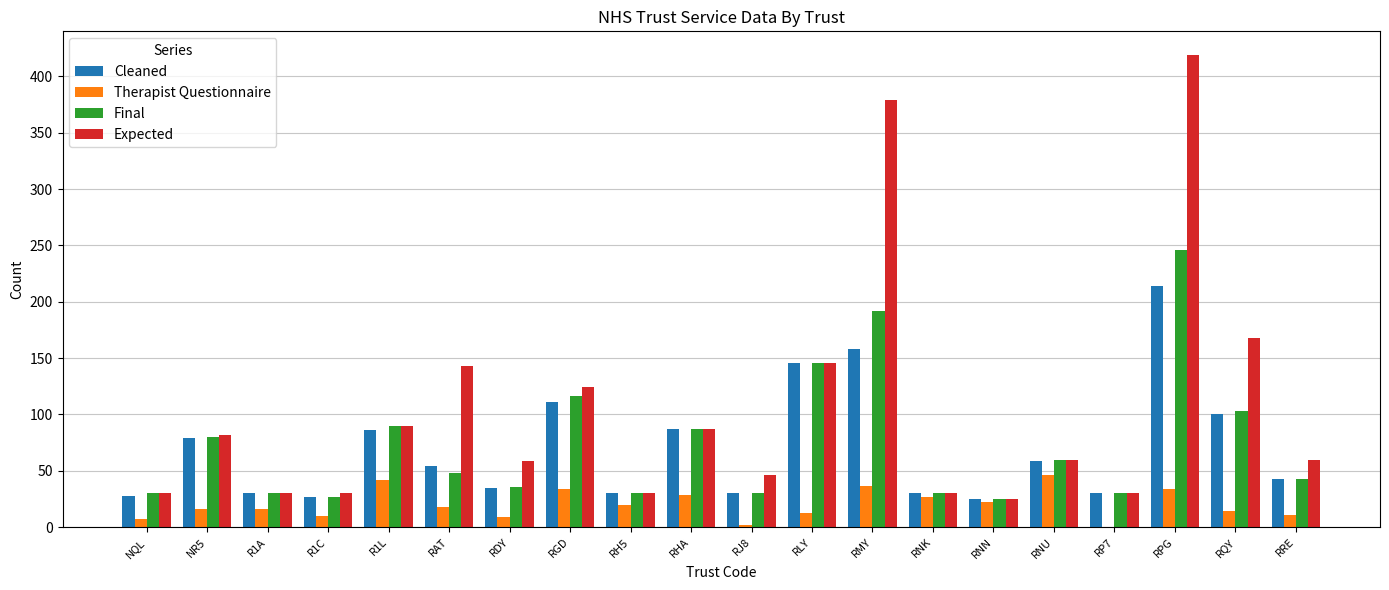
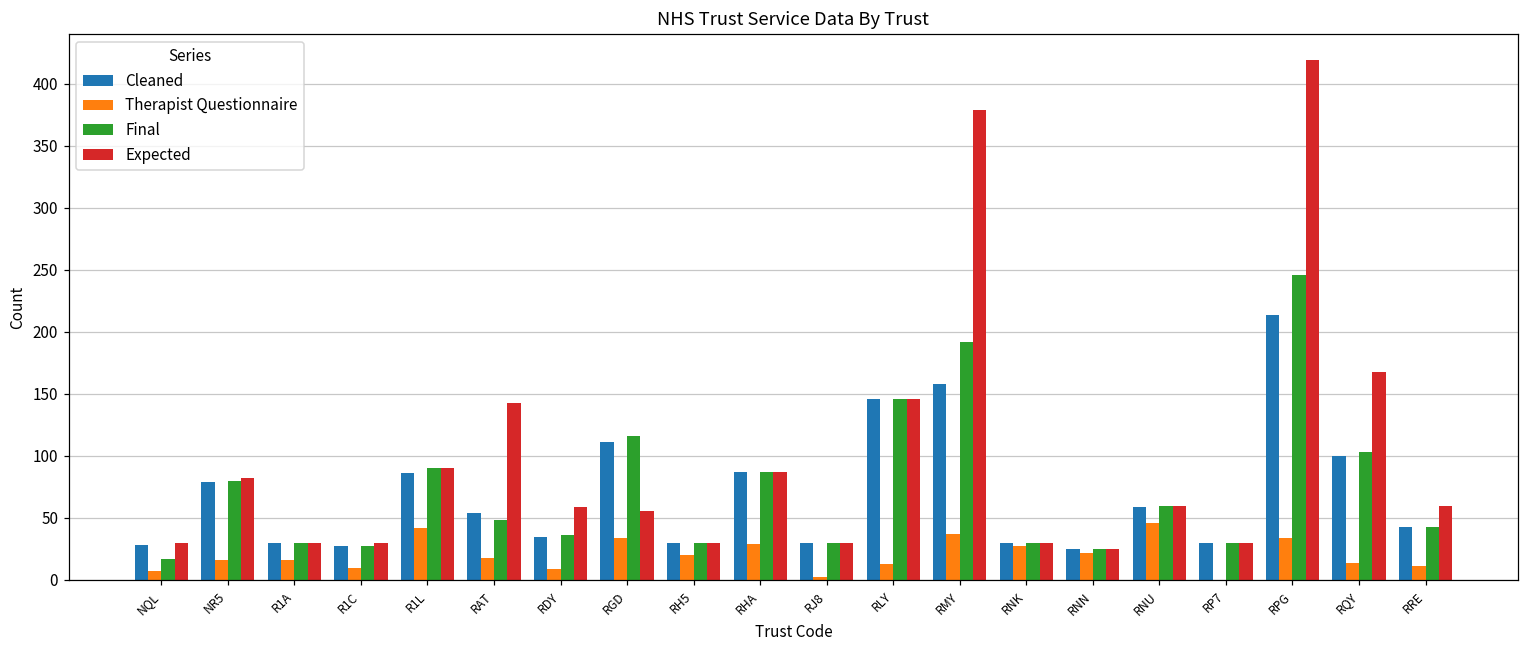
Final, NQL: 30 -> 17
Expected, RGD: 124 -> 56
Expected, RJ8: 46 -> 30
